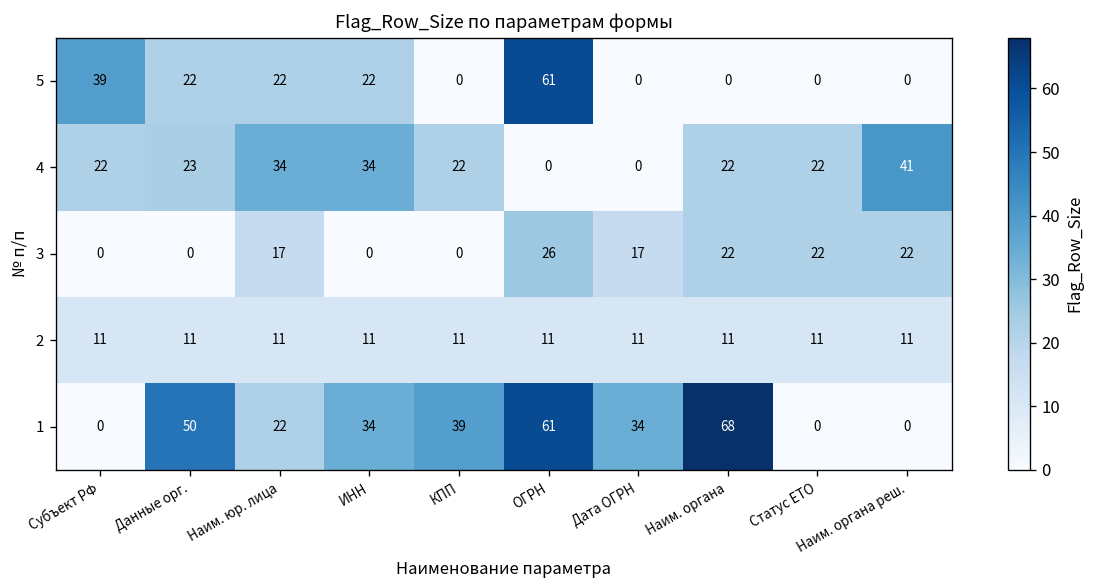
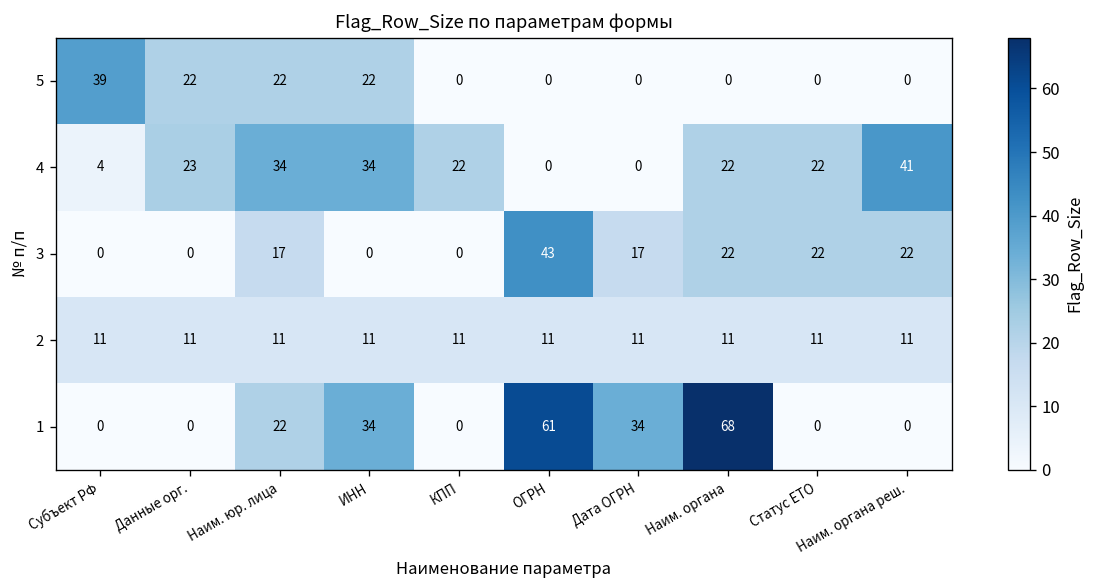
5, ОГРН: 61 -> 0
4, Субъект РФ: 22 -> 4
3, ОГРН: 26 -> 43
1, Данные орг.: 50 -> 0
1, КПП: 39 -> 0
